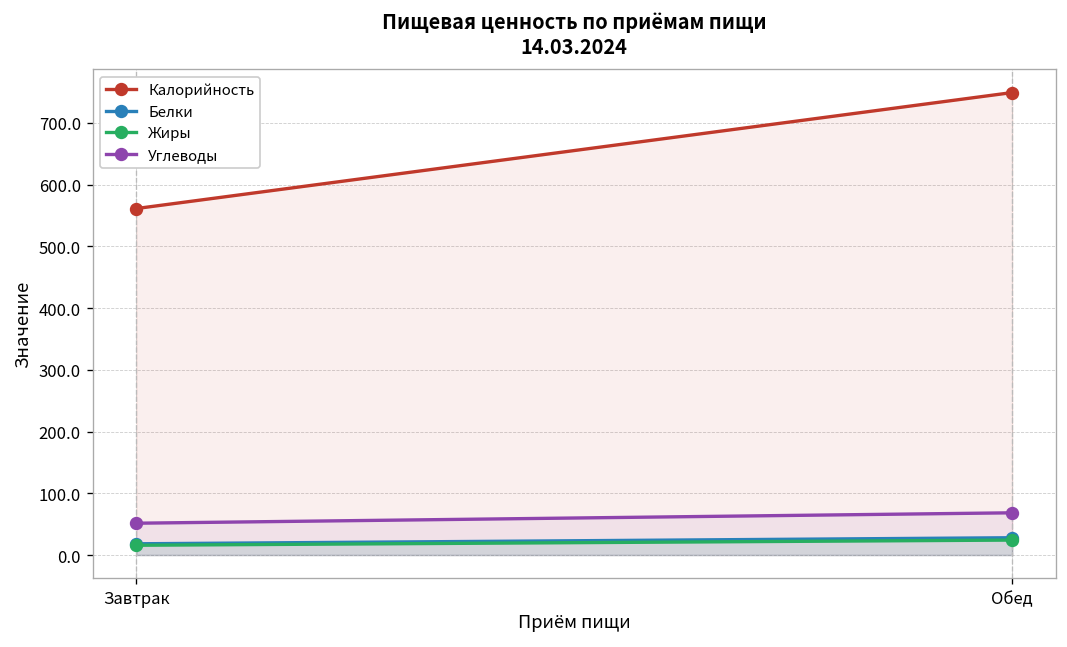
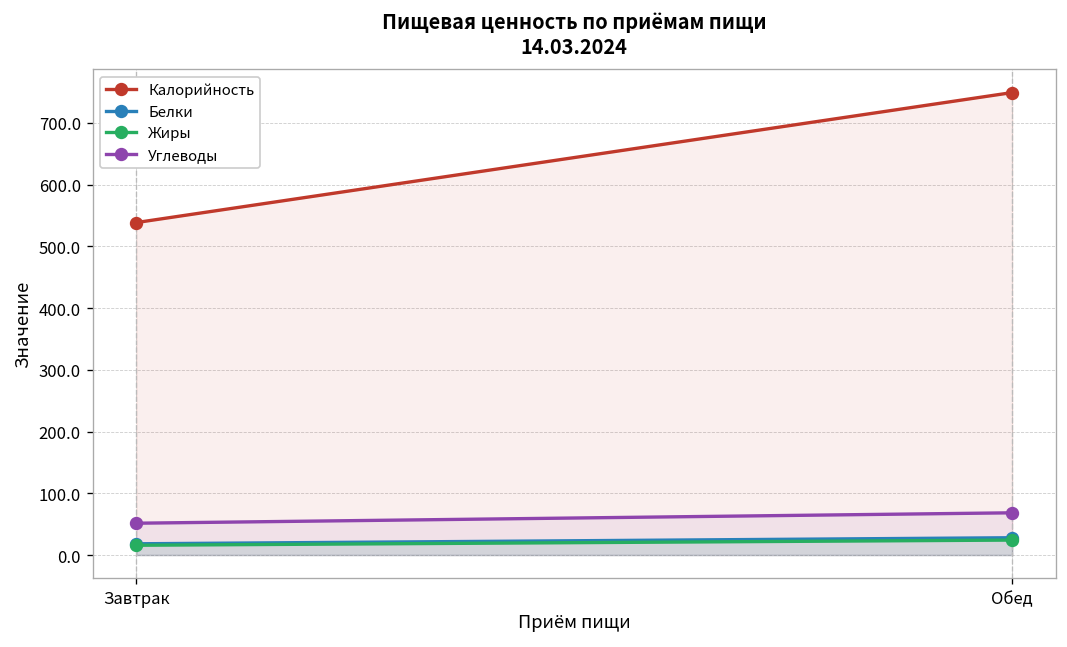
Калорийность, Завтрак: 560 -> 540
